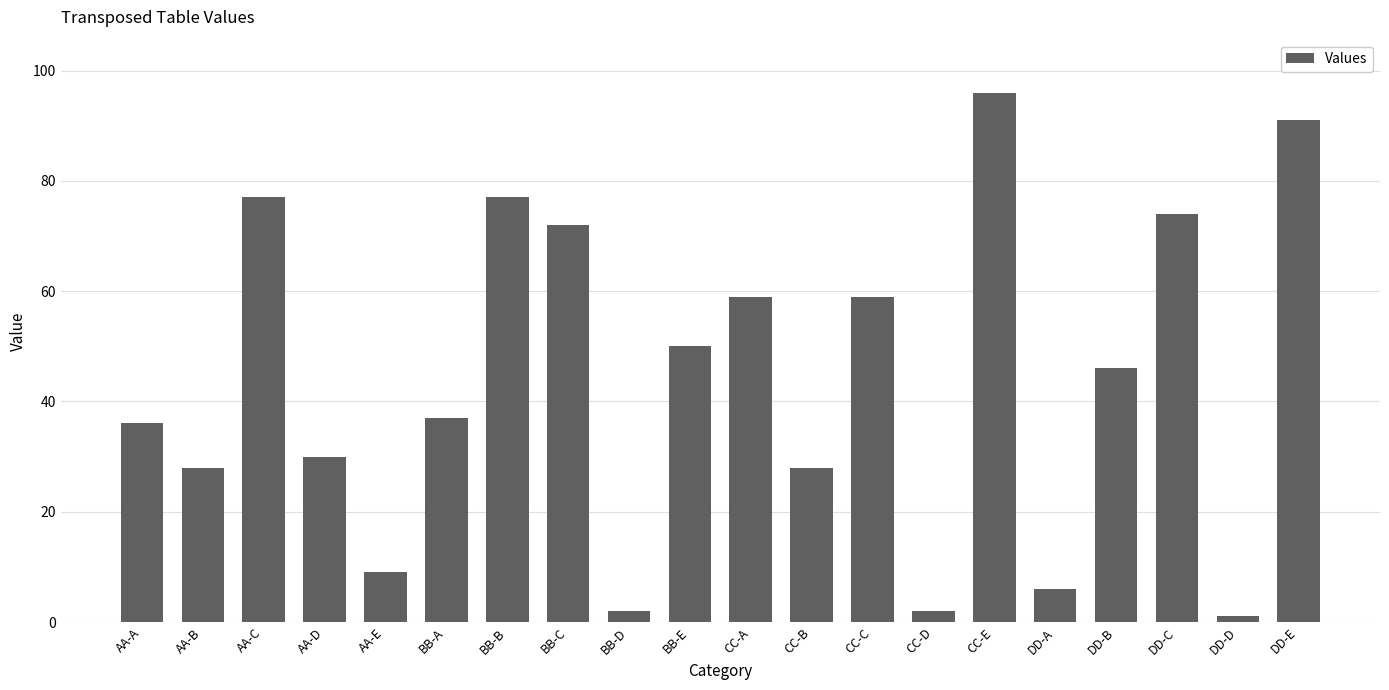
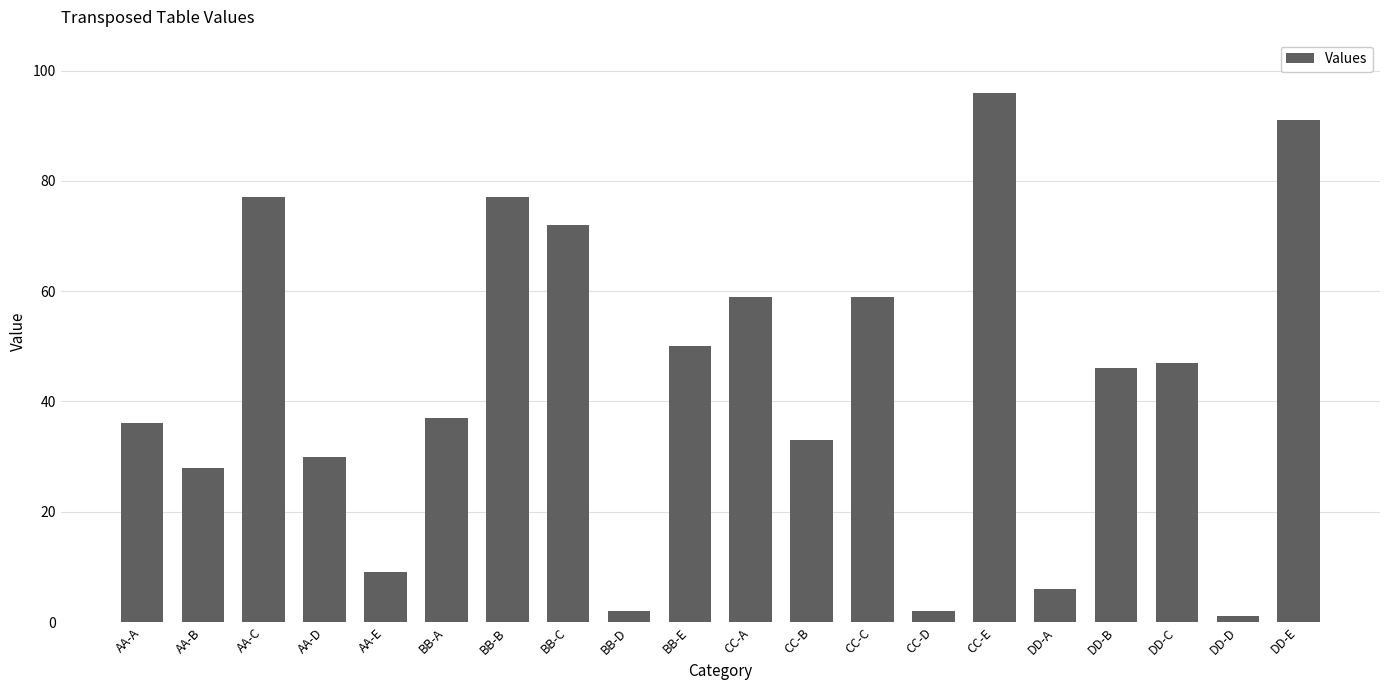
CC-B: 28 -> 33
DD-C: 74 -> 47
